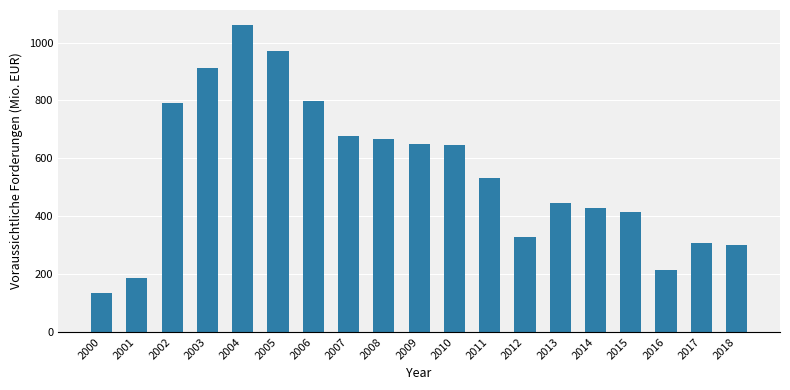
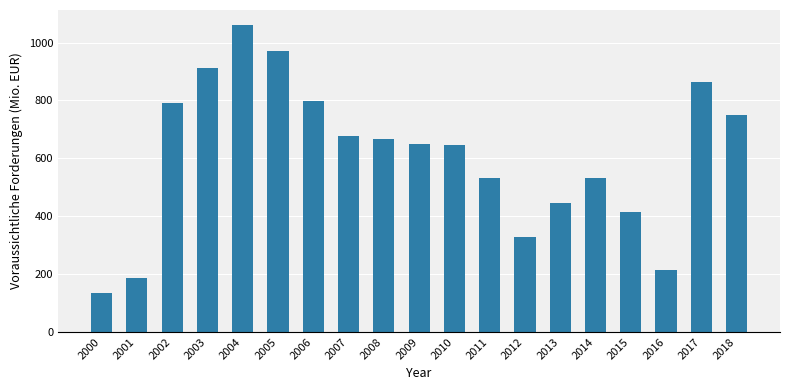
2014: 430 -> 530
2017: 310 -> 860
2018: 300 -> 750
